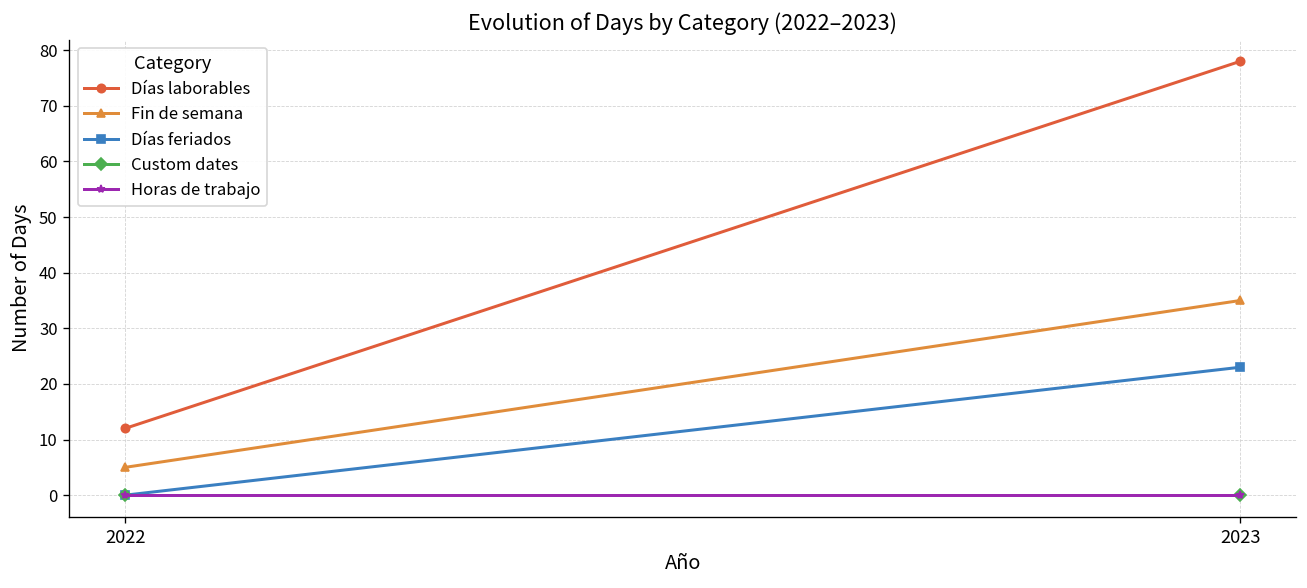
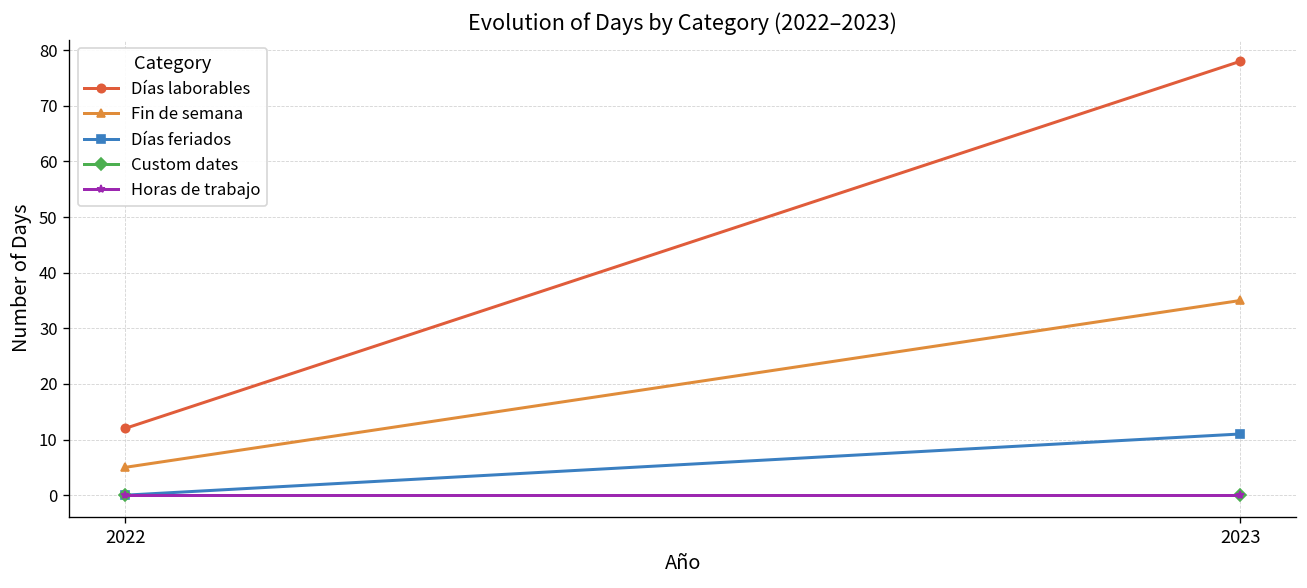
Días feriados, 2023: 23 -> 11
